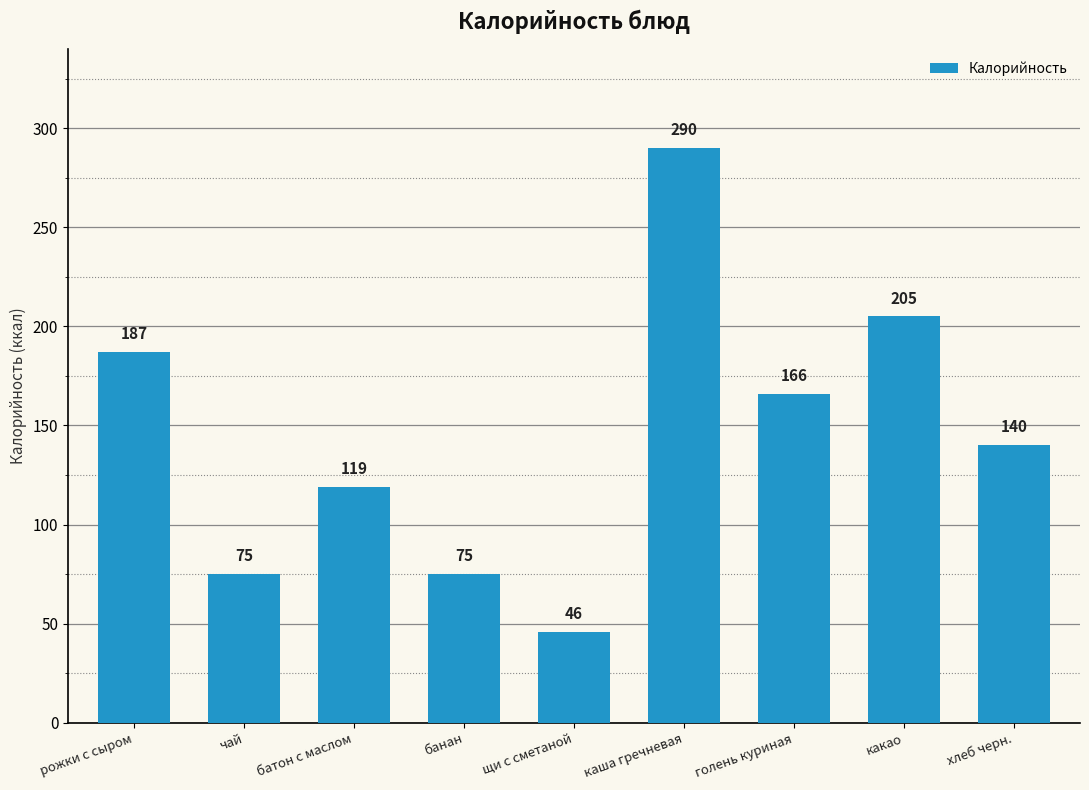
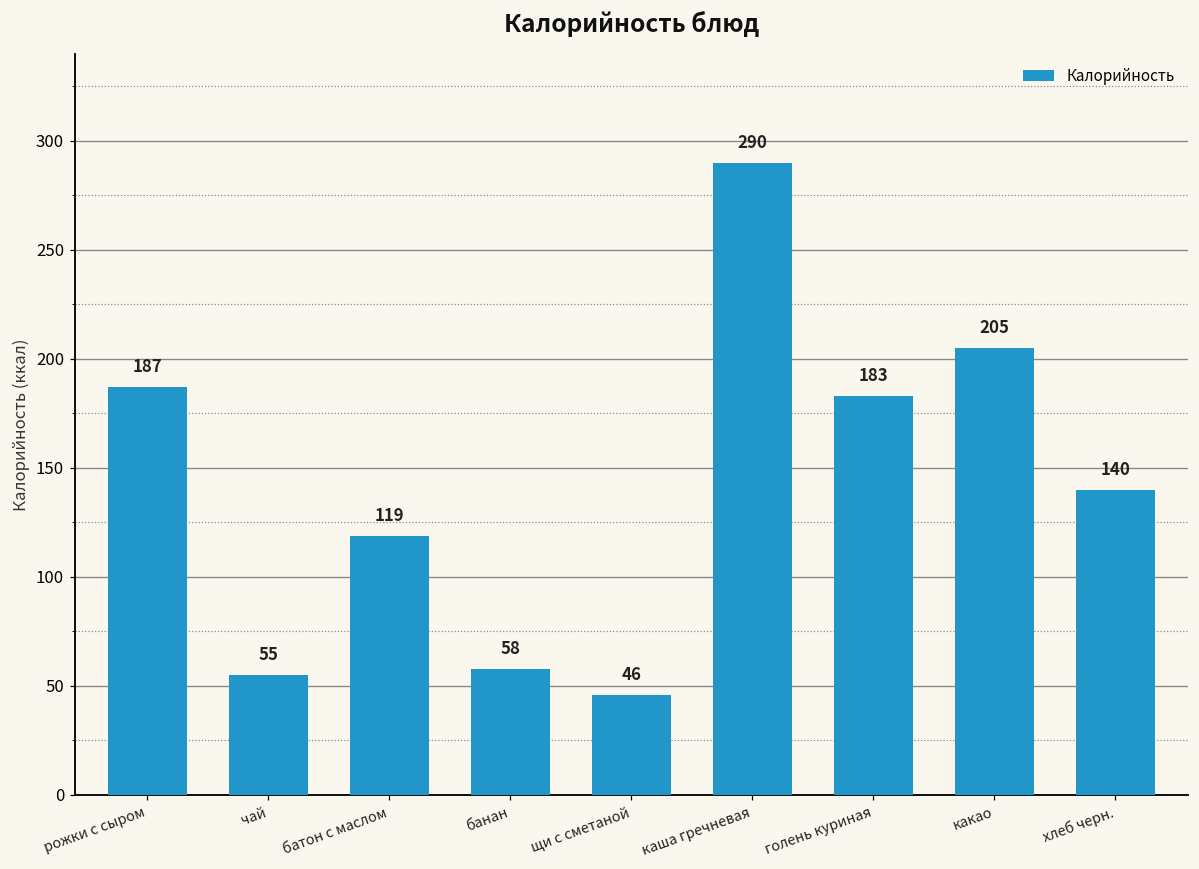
чай: 75 -> 55
банан: 75 -> 58
голень куриная: 166 -> 183
